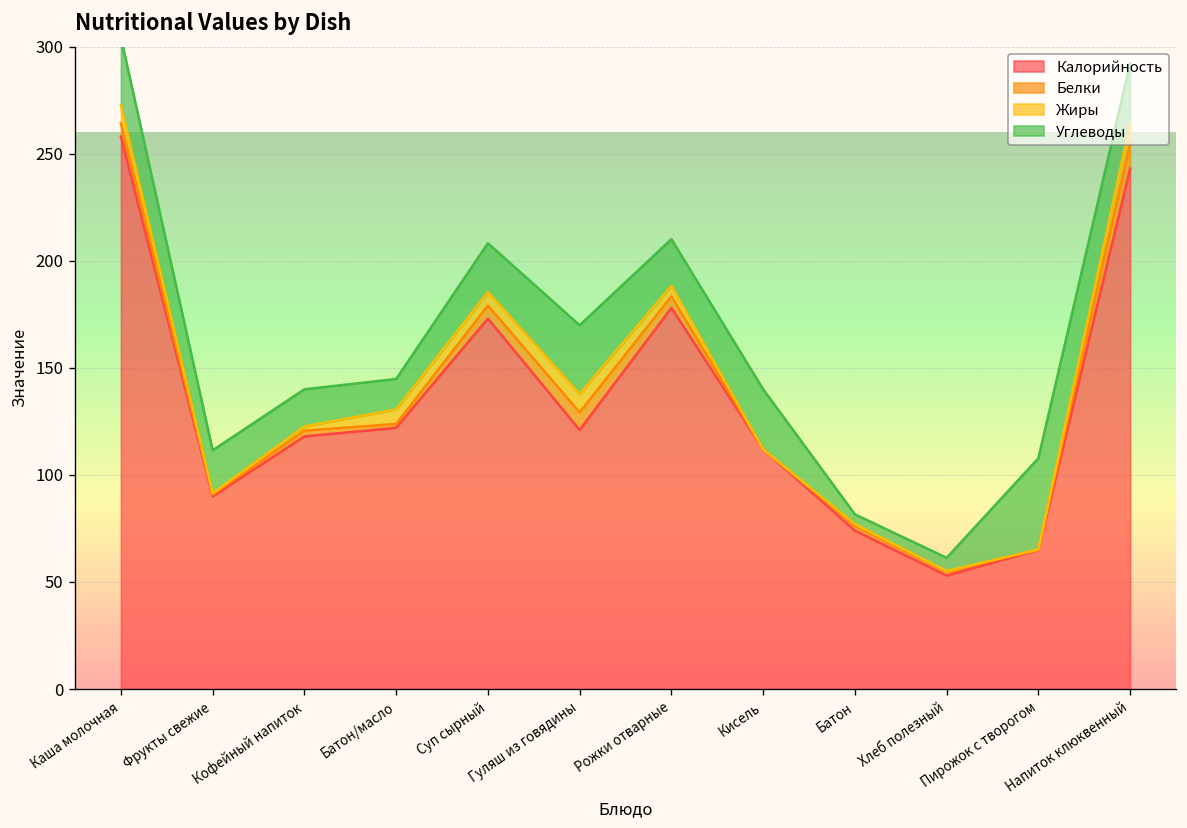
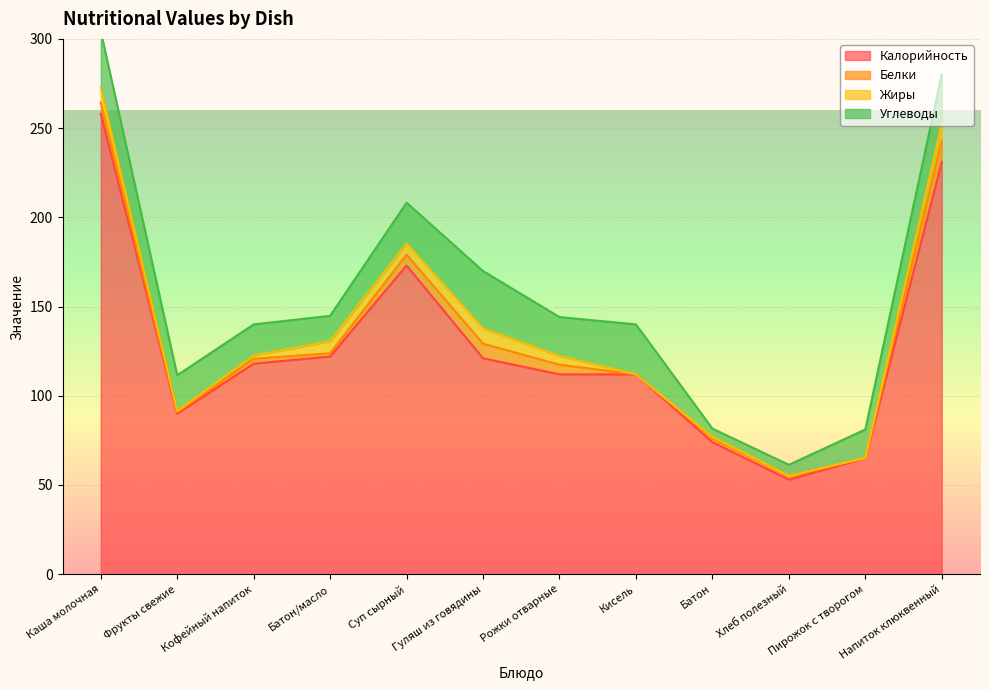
Калорийность, Рожки отварные: 178 -> 112
Углеводы, Пирожок с творогом: 43 -> 16
Калорийность, Напиток клюквенный: 243 -> 231
